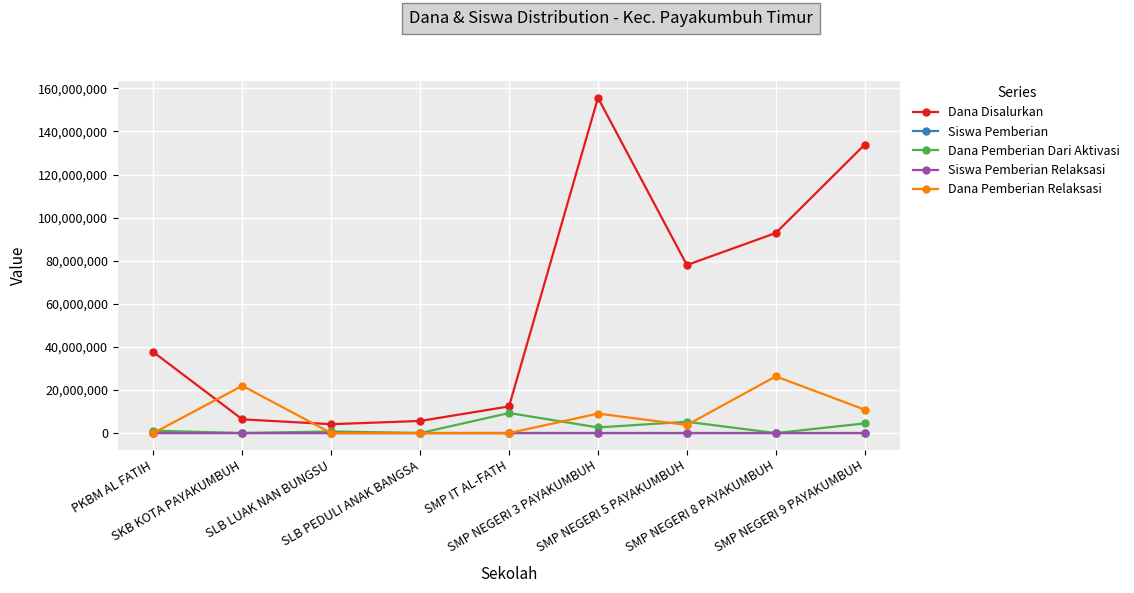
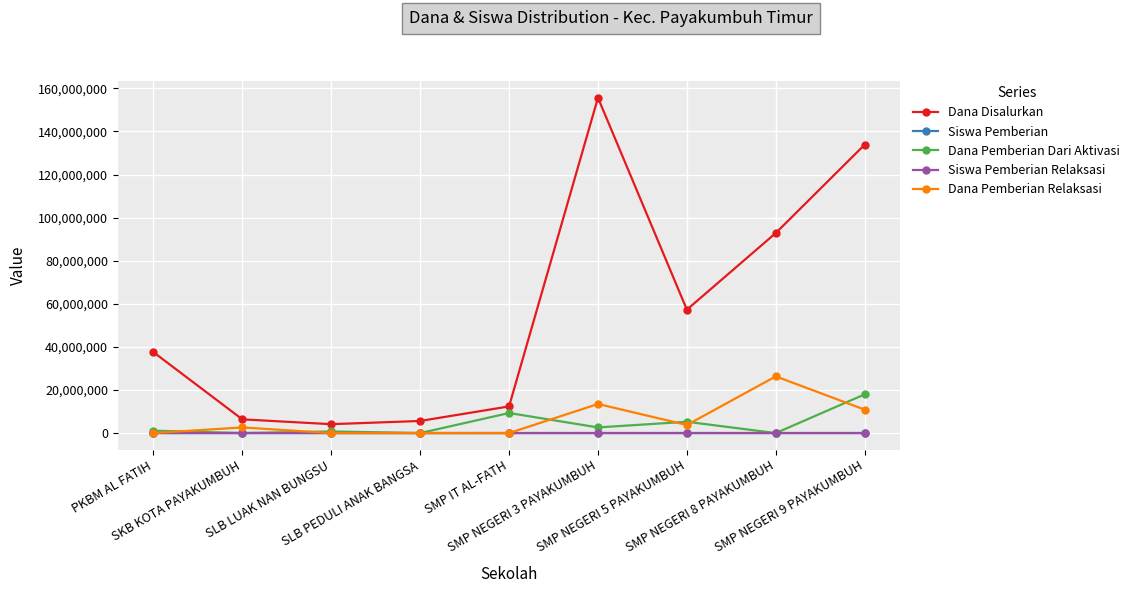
Dana Pemberian Relaksasi, SKB KOTA PAYAKUMBUH: 22,000,000 -> 3,000,000
Dana Pemberian Relaksasi, SMP NEGERI 3 PAYAKUMBUH: 9,000,000 -> 14,000,000
Dana Disalurkan, SMP NEGERI 5 PAYAKUMBUH: 78,000,000 -> 57,000,000
Dana Pemberian Dari Aktivasi, SMP NEGERI 9 PAYAKUMBUH: 5,000,000 -> 18,000,000
